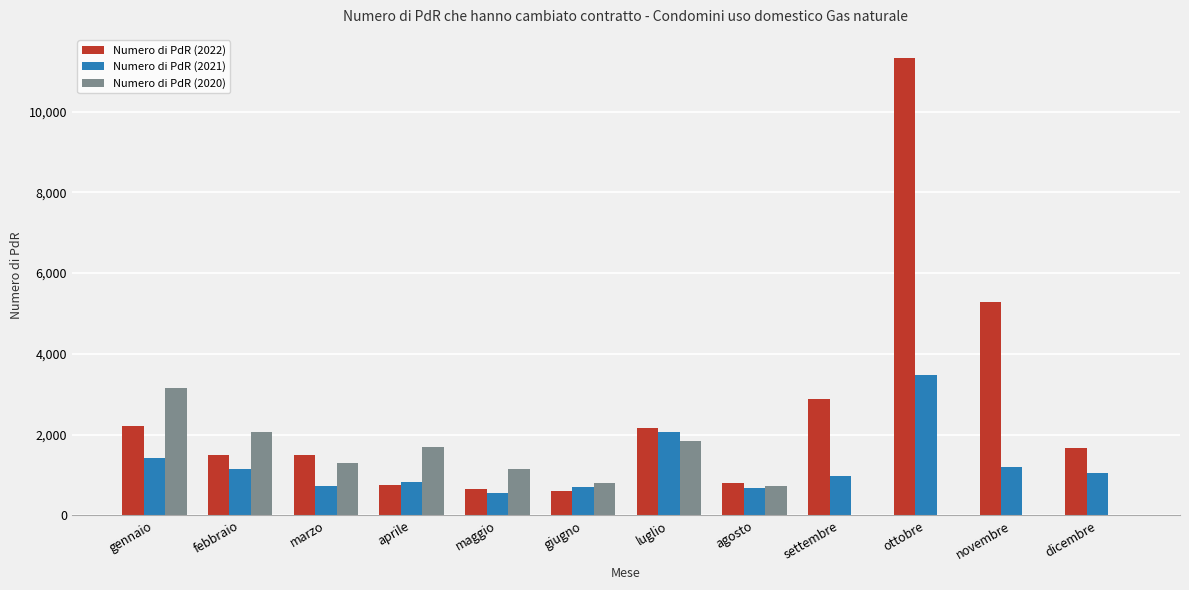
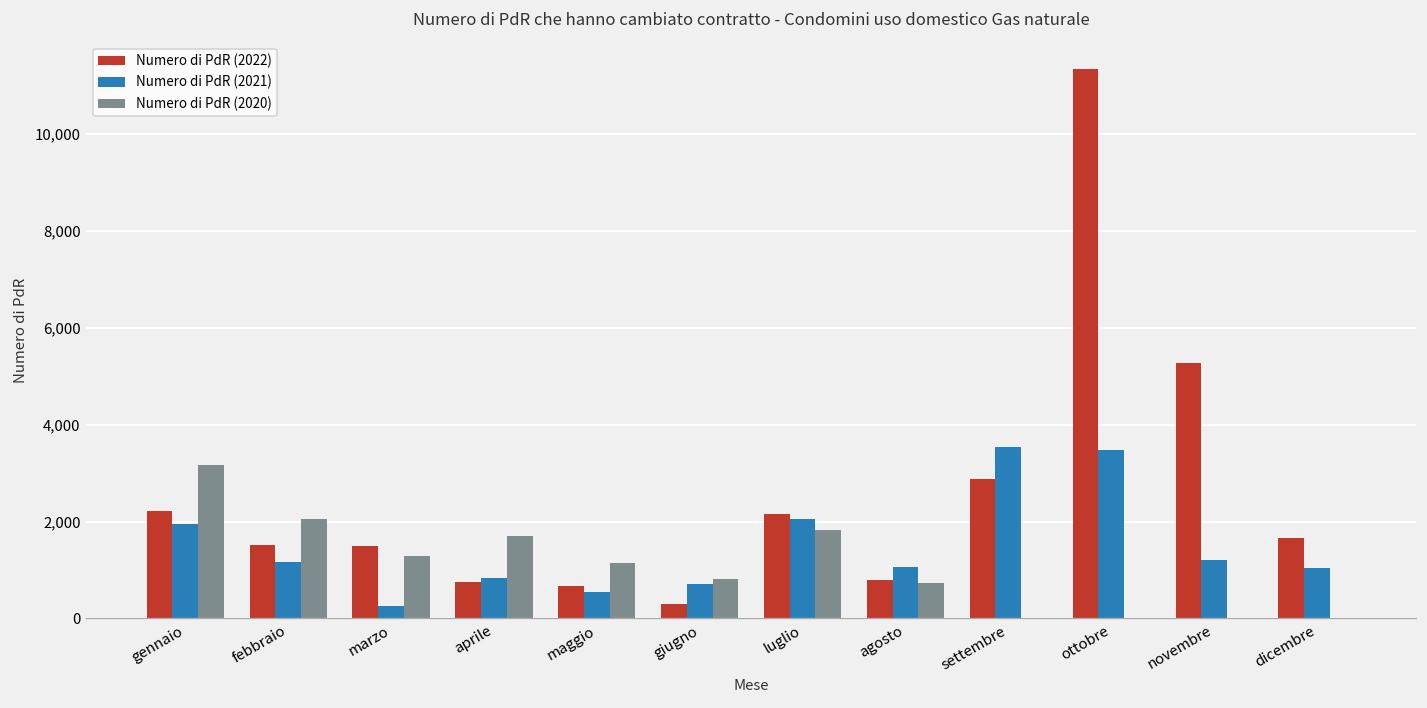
Numero di PdR (2021), gennaio: 1,400 -> 2,000
Numero di PdR (2021), marzo: 700 -> 300
Numero di PdR (2022), giugno: 600 -> 300
Numero di PdR (2021), agosto: 700 -> 1,100
Numero di PdR (2021), settembre: 1,000 -> 3,500
